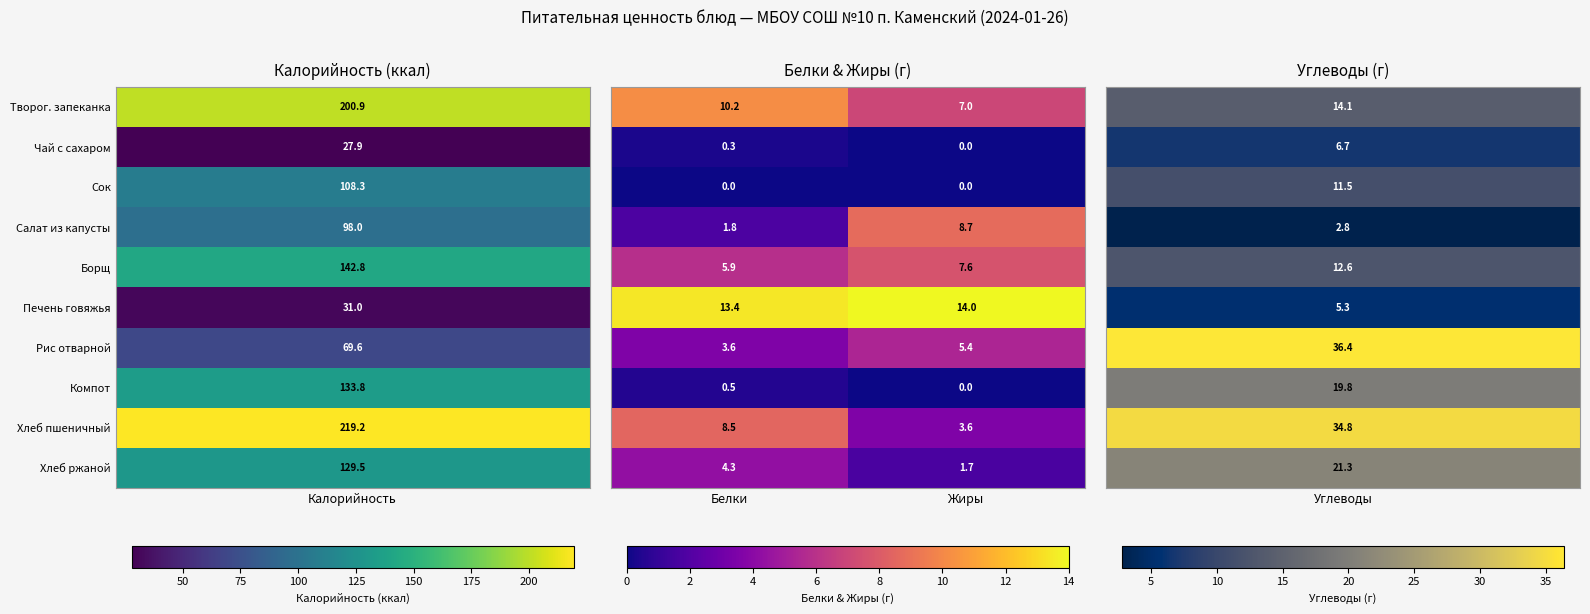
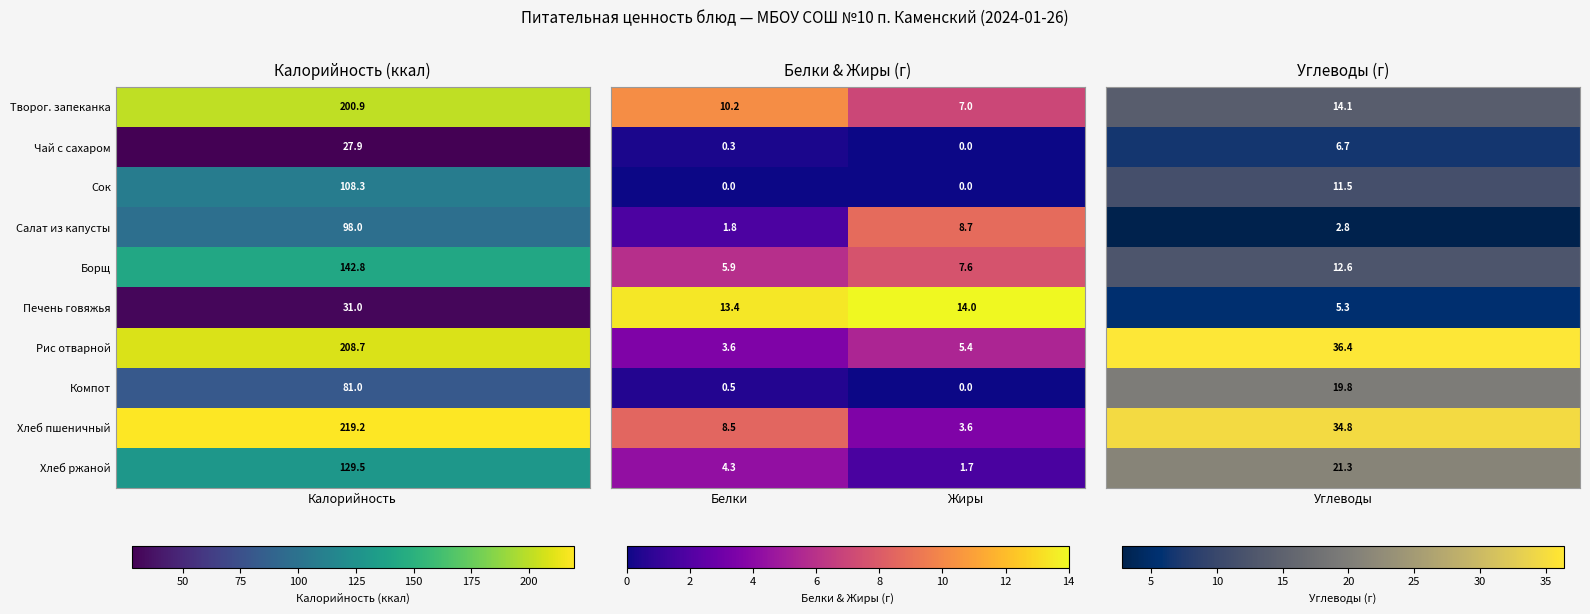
Калорийность (ккал), Рис отварной, Калорийность: 69.6 -> 208.7
Калорийность (ккал), Компот, Калорийность: 133.8 -> 81.0
